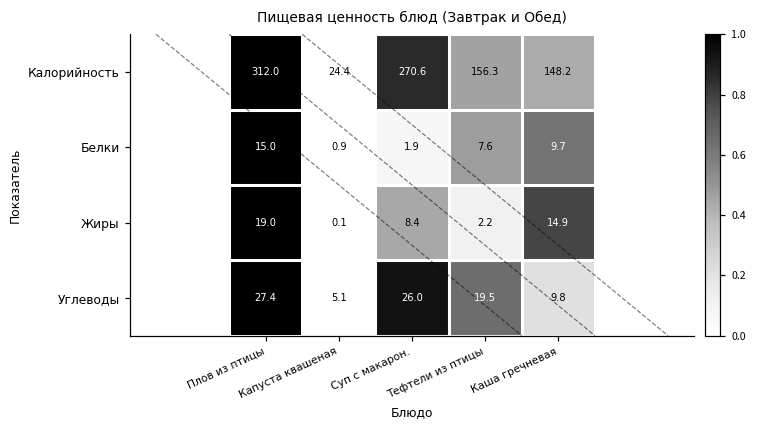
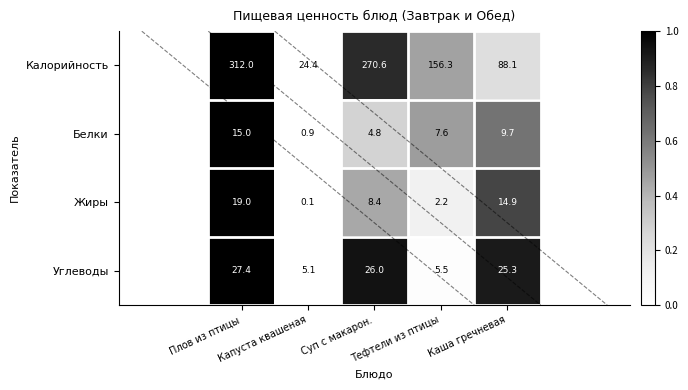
Калорийность, Каша гречневая: 148.2 -> 88.1
Белки, Суп с макарон.: 1.9 -> 4.8
Углеводы, Тефтели из птицы: 19.5 -> 5.5
Углеводы, Каша гречневая: 9.8 -> 25.3
